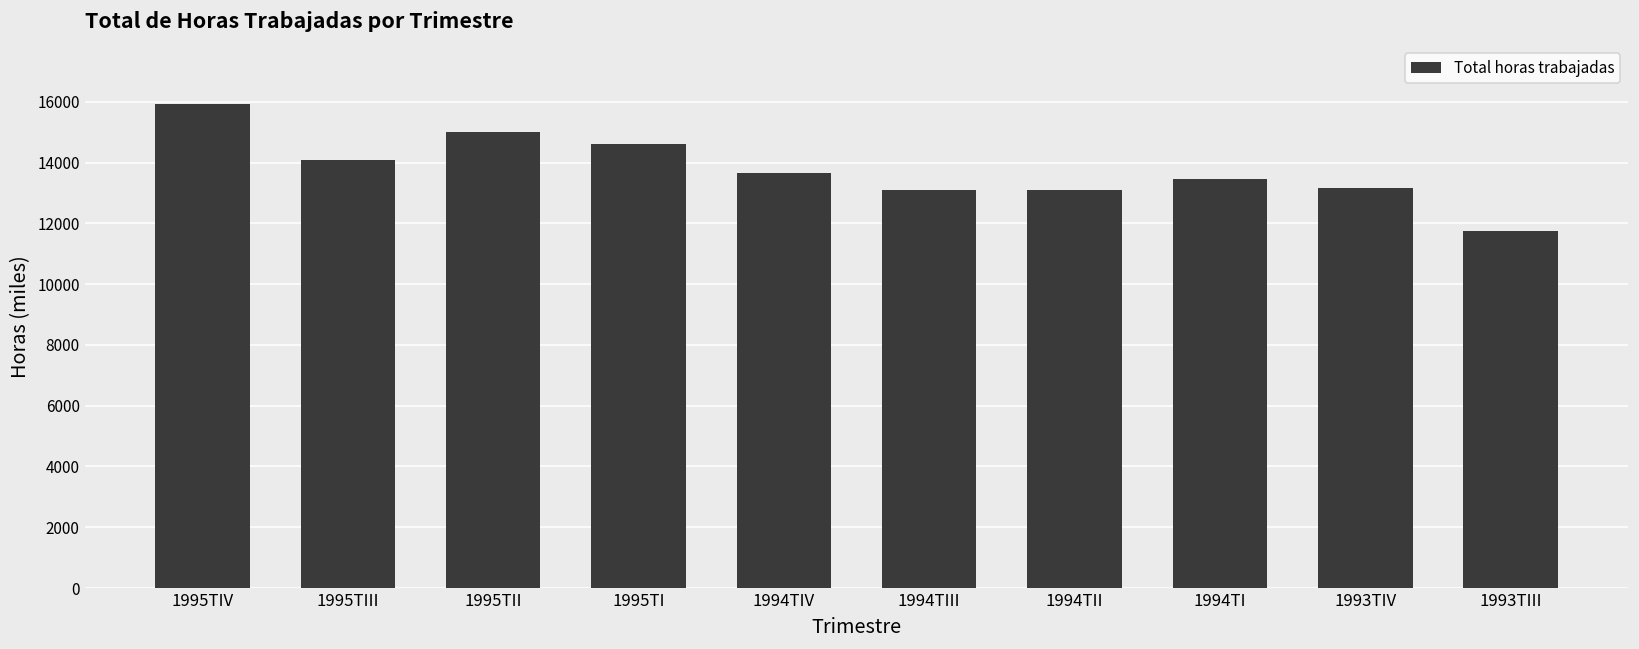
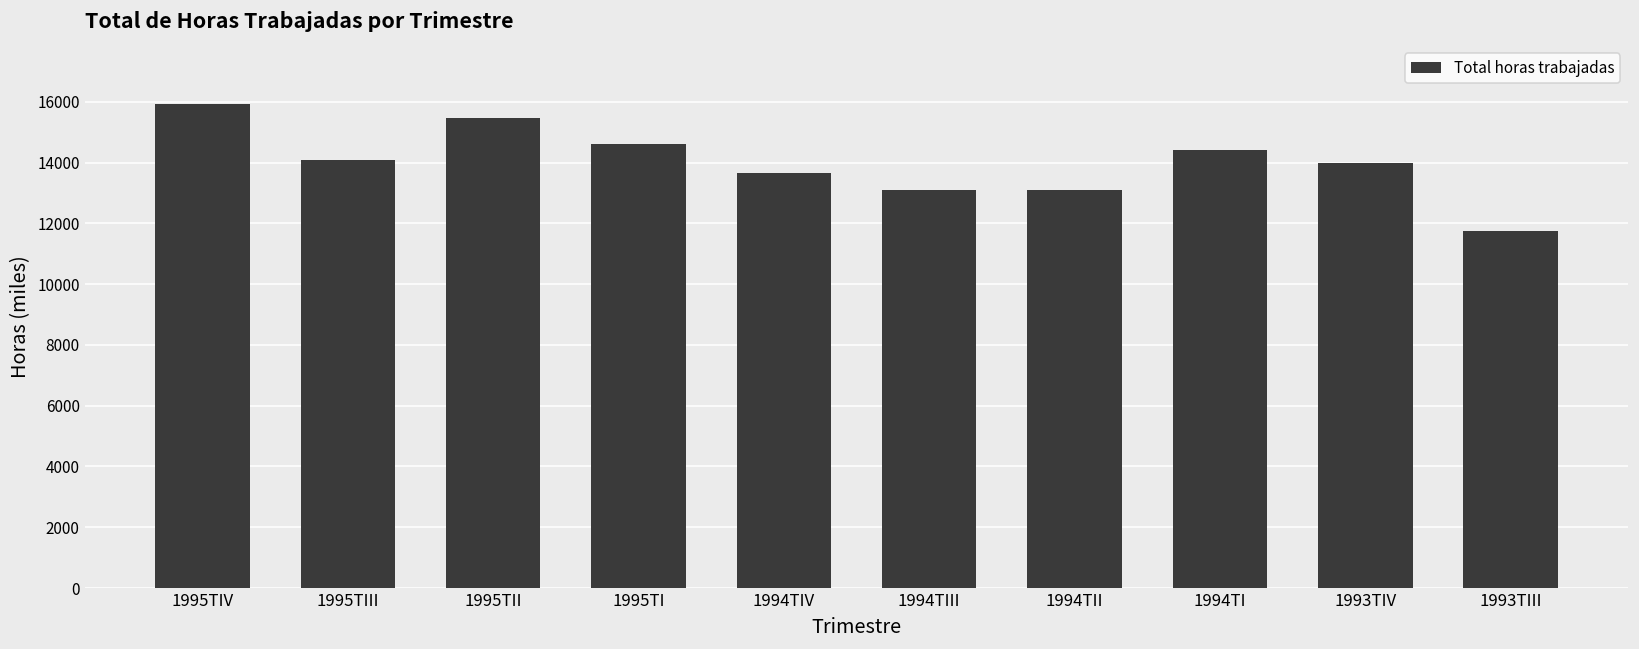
1995TII: 15000 -> 15500
1994TI: 13500 -> 14400
1993TIV: 13200 -> 14000
